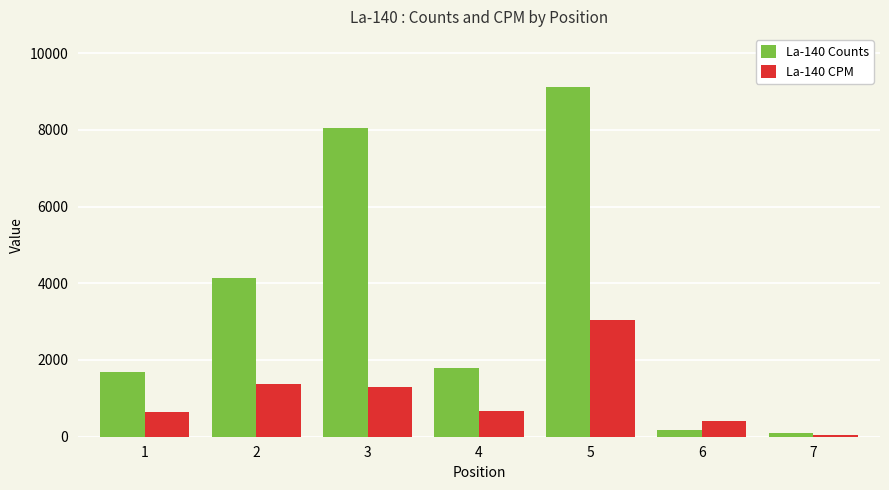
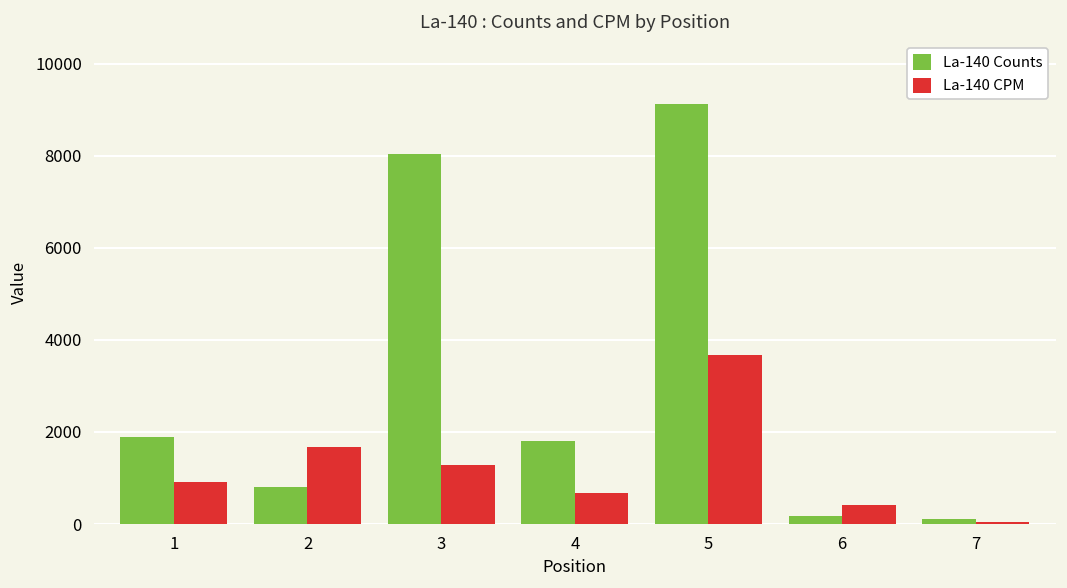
La-140 Counts, 1: 1700 -> 1900
La-140 CPM, 1: 600 -> 900
La-140 Counts, 2: 4100 -> 800
La-140 CPM, 2: 1400 -> 1700
La-140 CPM, 5: 3000 -> 3700
